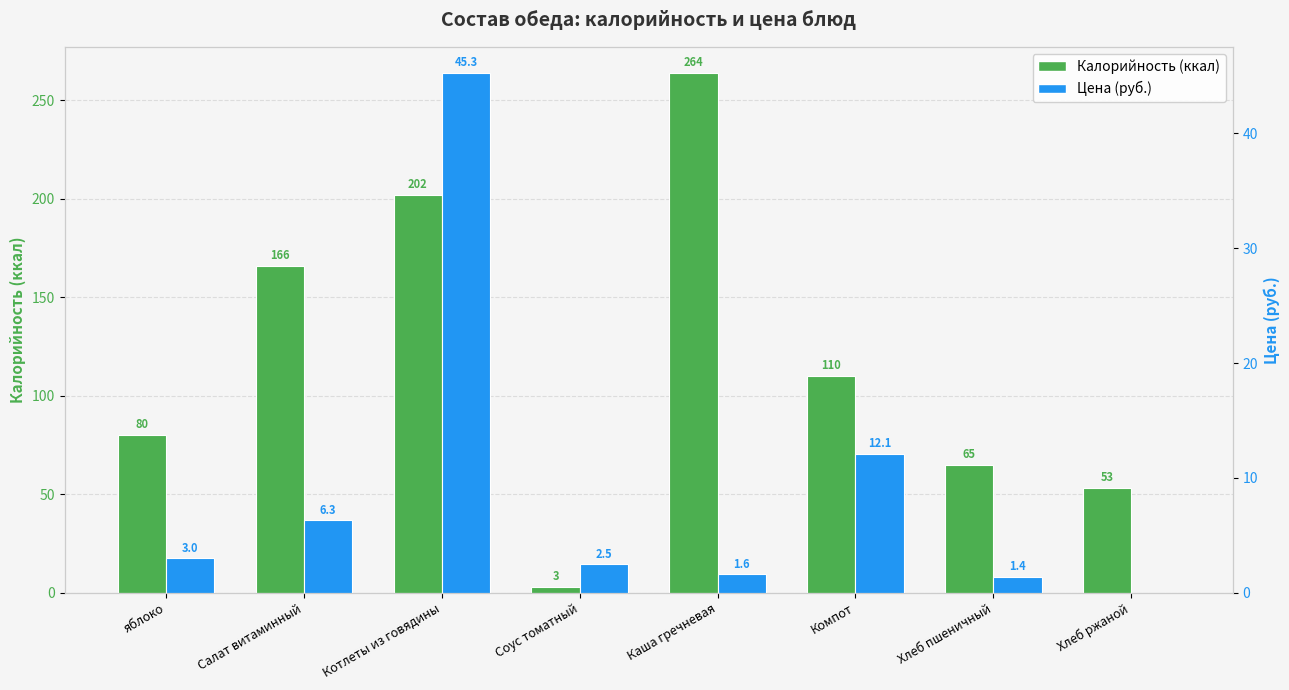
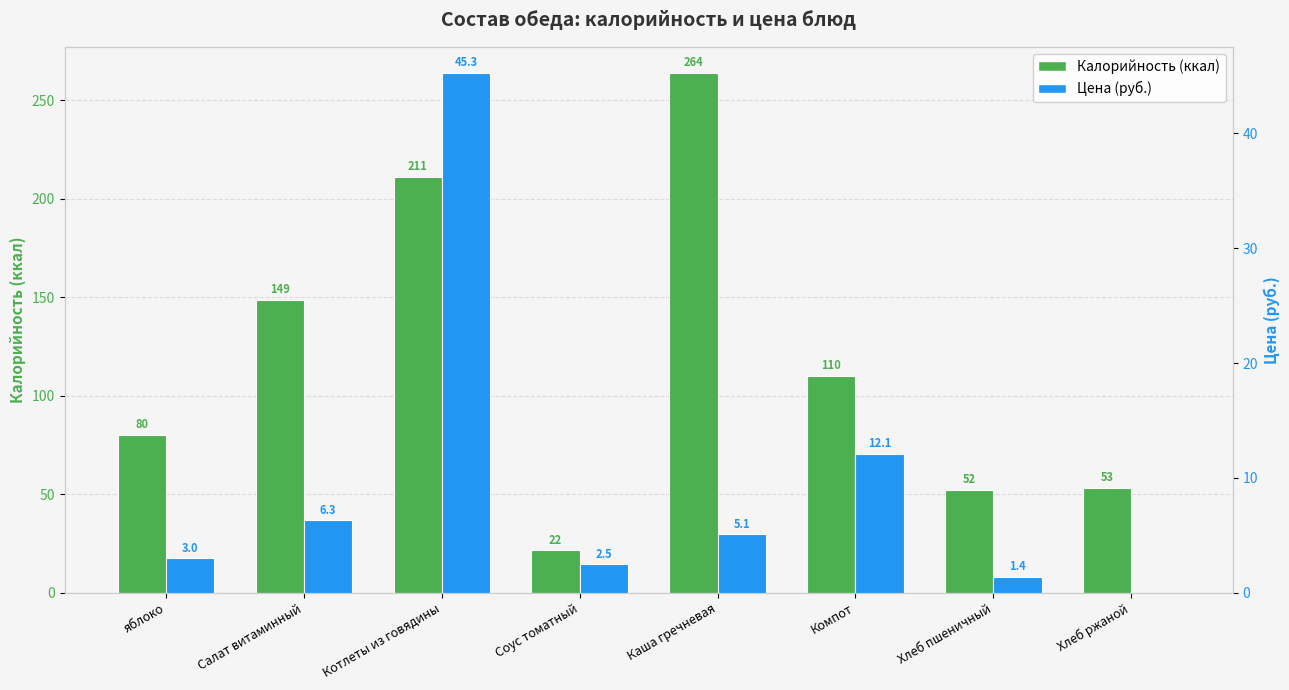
Калорийность (ккал), Салат витаминный: 166 -> 149
Калорийность (ккал), Котлеты из говядины: 202 -> 211
Калорийность (ккал), Соус томатный: 3 -> 22
Калорийность (ккал), Хлеб пшеничный: 65 -> 52
Цена (руб.), Каша гречневая: 1.6 -> 5.1
